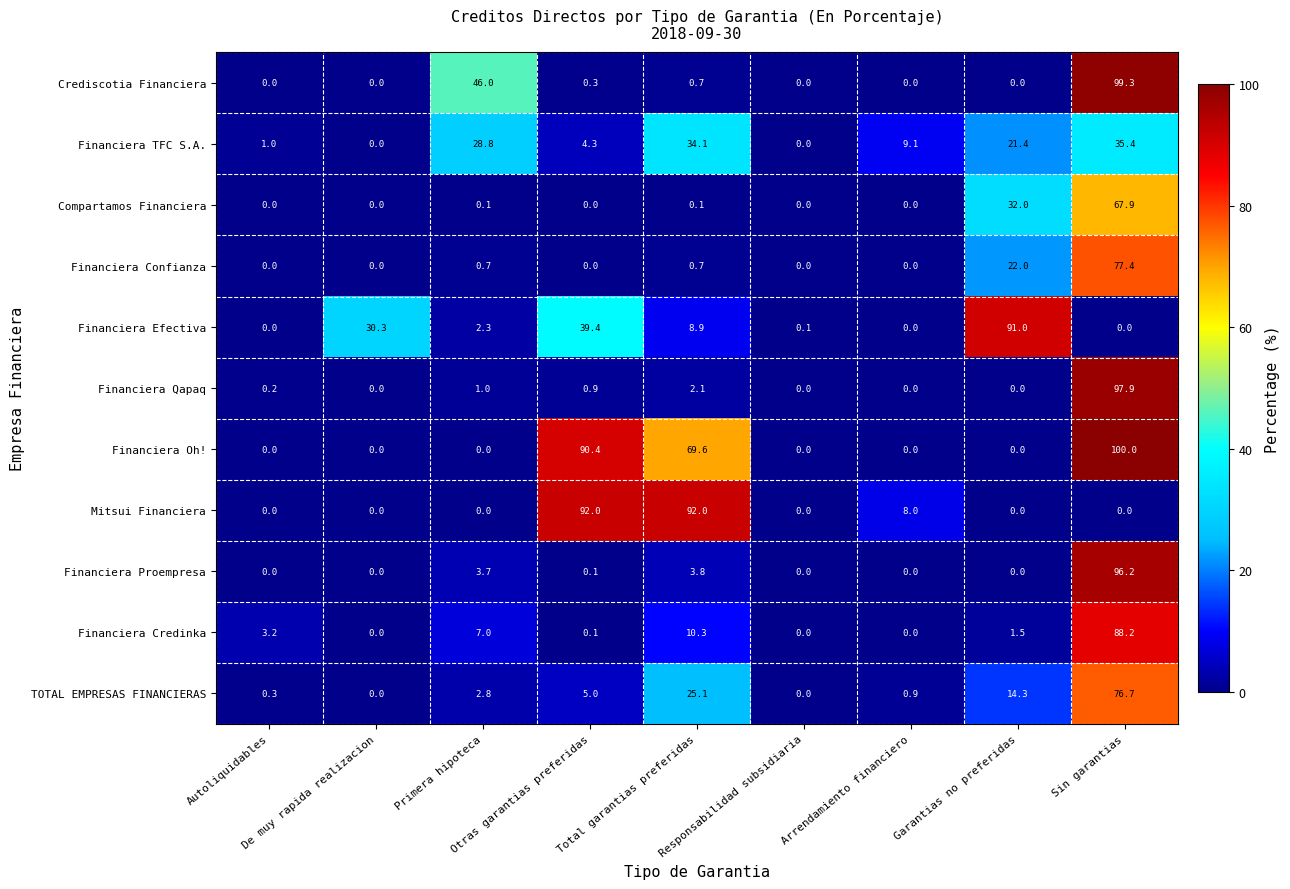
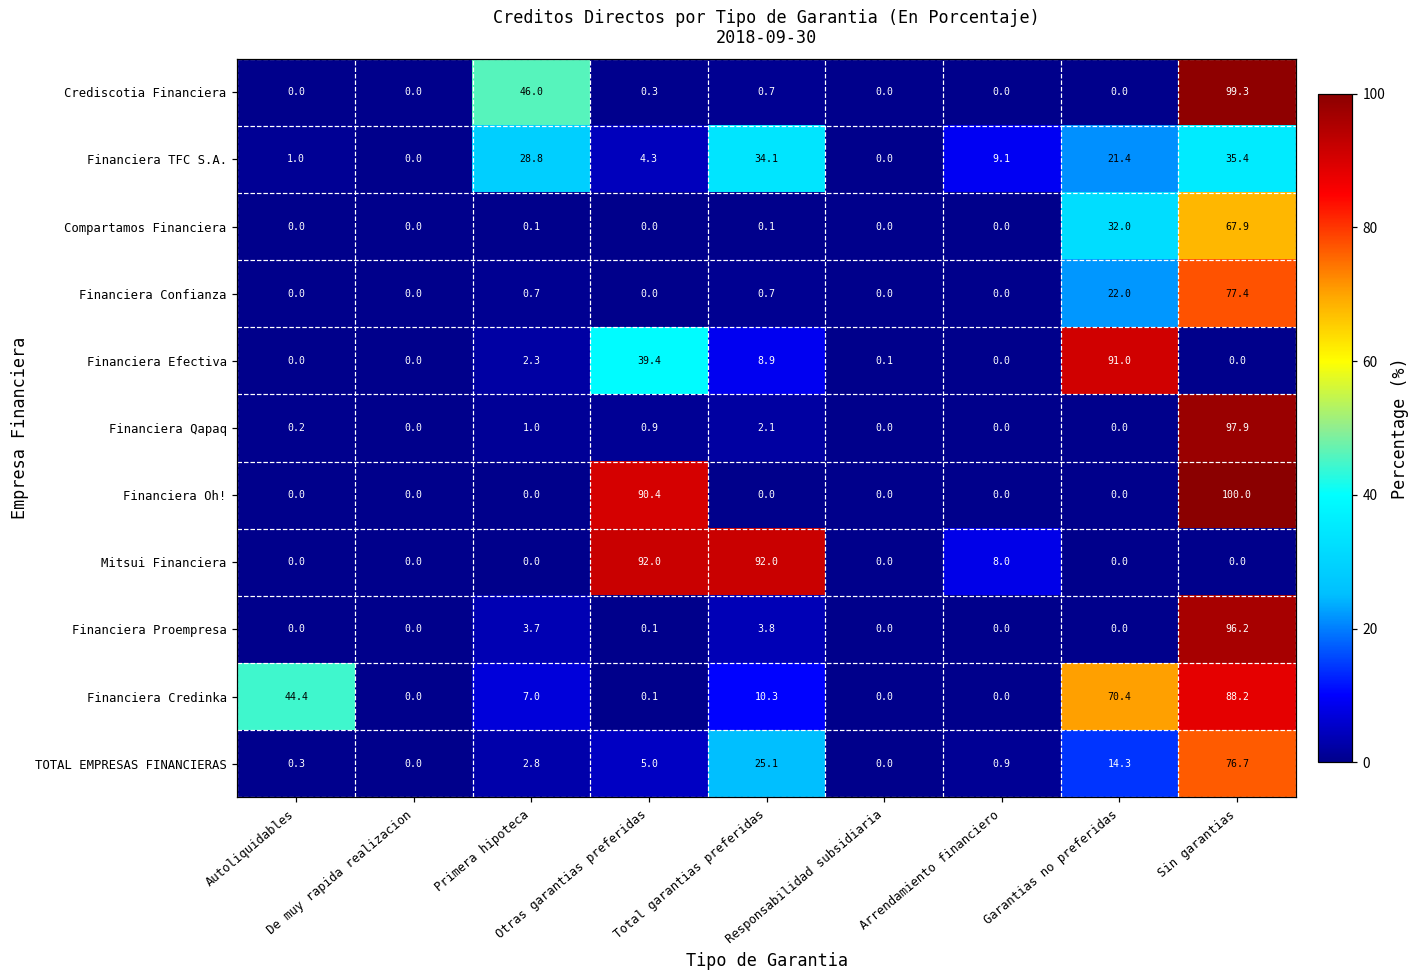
Financiera Efectiva, De muy rapida realizacion: 30.3 -> 0.0
Financiera Oh!, Total garantias preferidas: 69.6 -> 0.0
Financiera Credinka, Autoliquidables: 3.2 -> 44.4
Financiera Credinka, Garantias no preferidas: 1.5 -> 70.4
